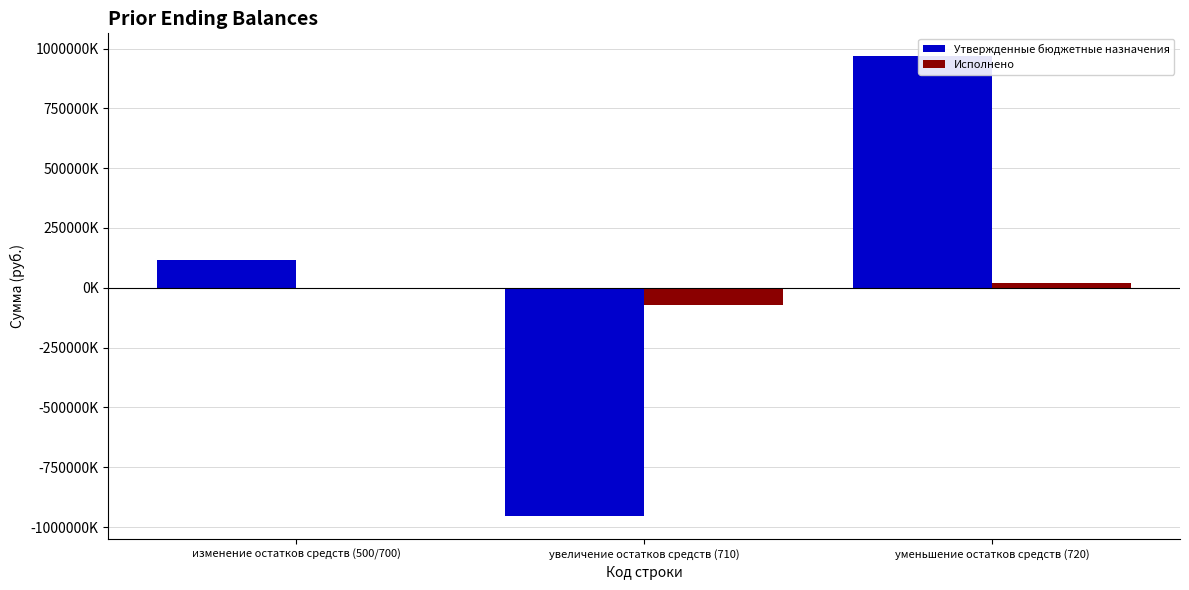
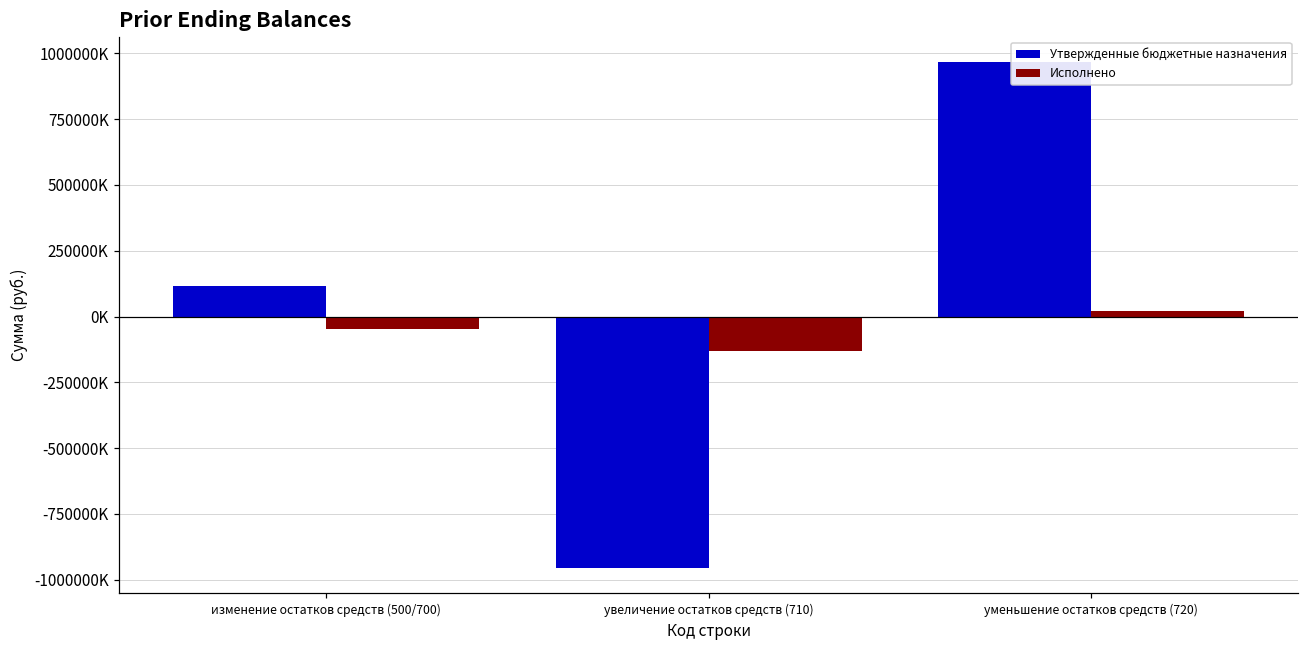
Исполнено, изменение остатков средств (500/700): 0 -> -50000000
Исполнено, увеличение остатков средств (710): -70000000 -> -130000000
